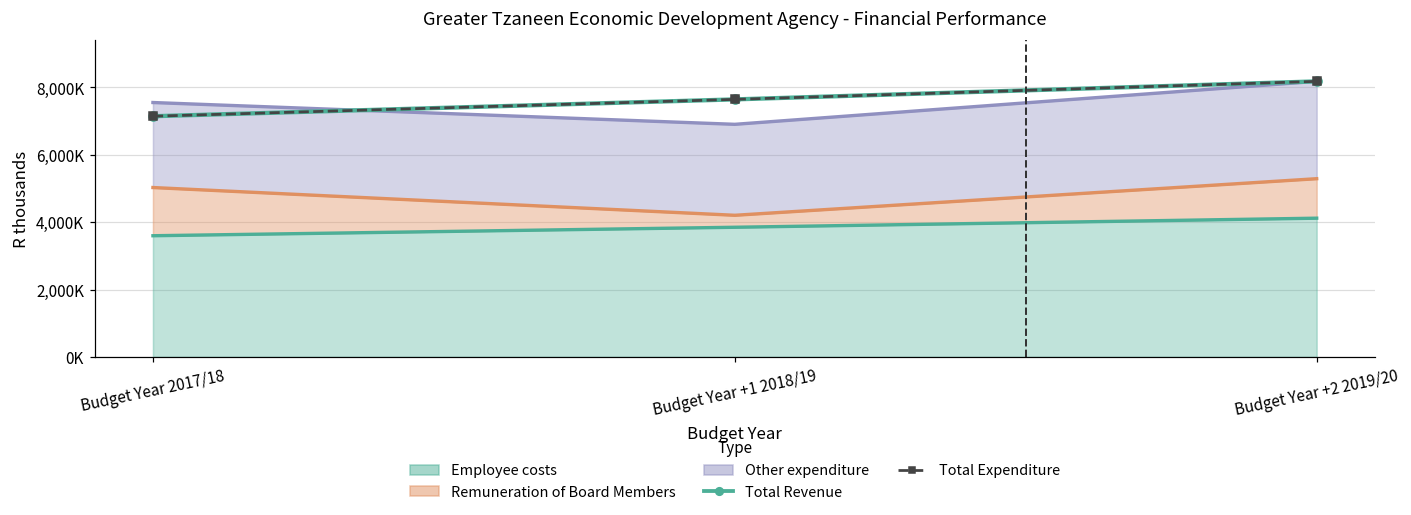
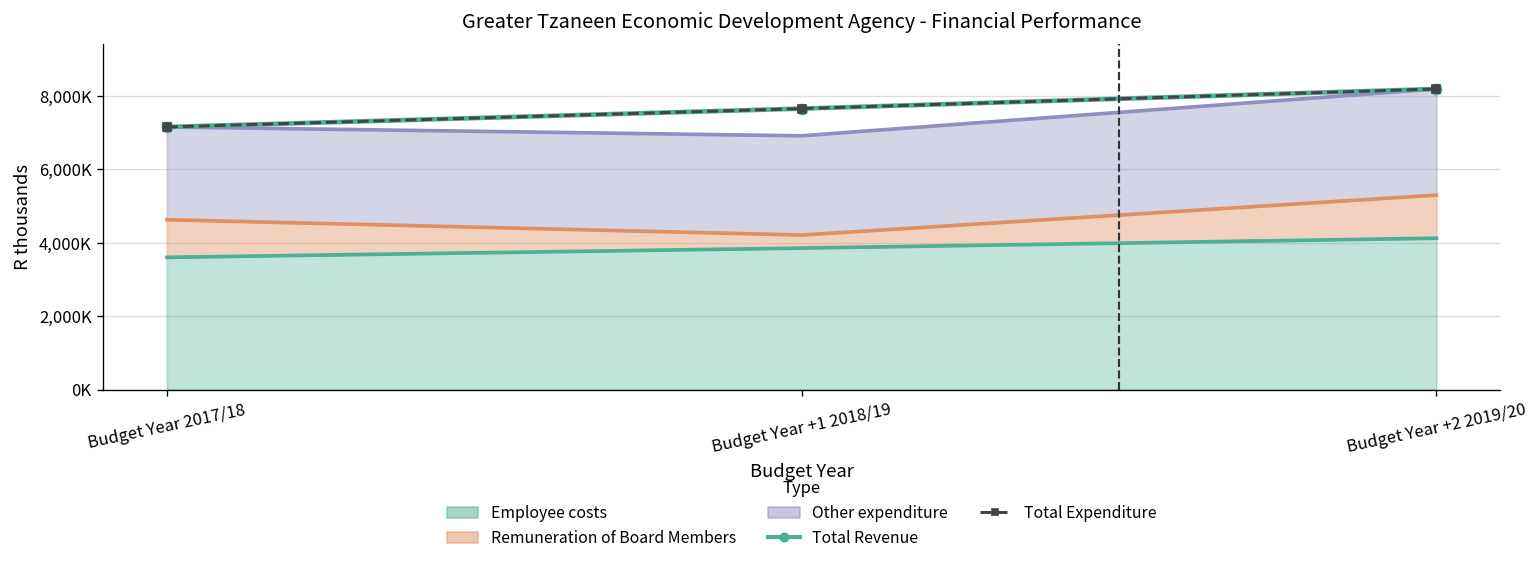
Remuneration of Board Members, Budget Year 2017/18: 1,400,000 -> 1,000,000
